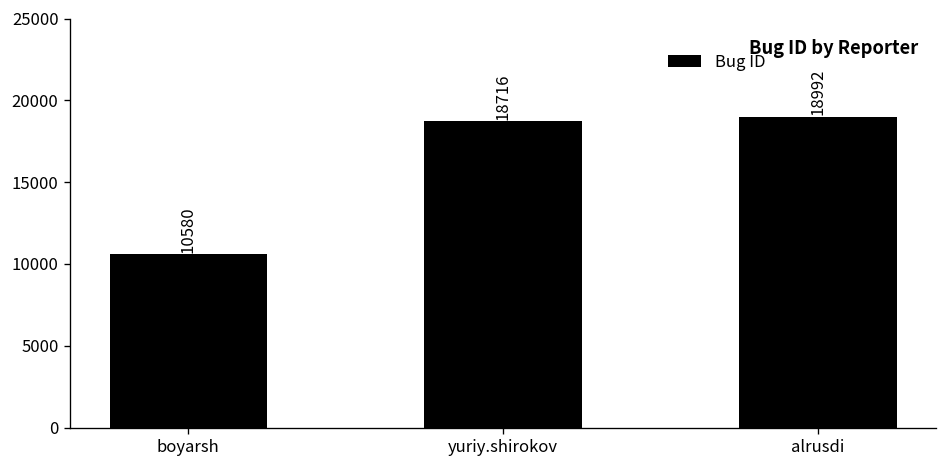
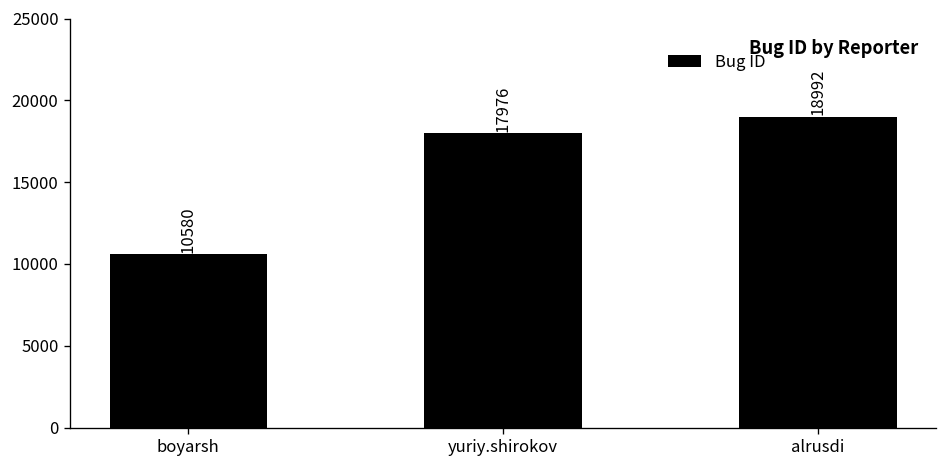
yuriy.shirokov: 18716 -> 17976
